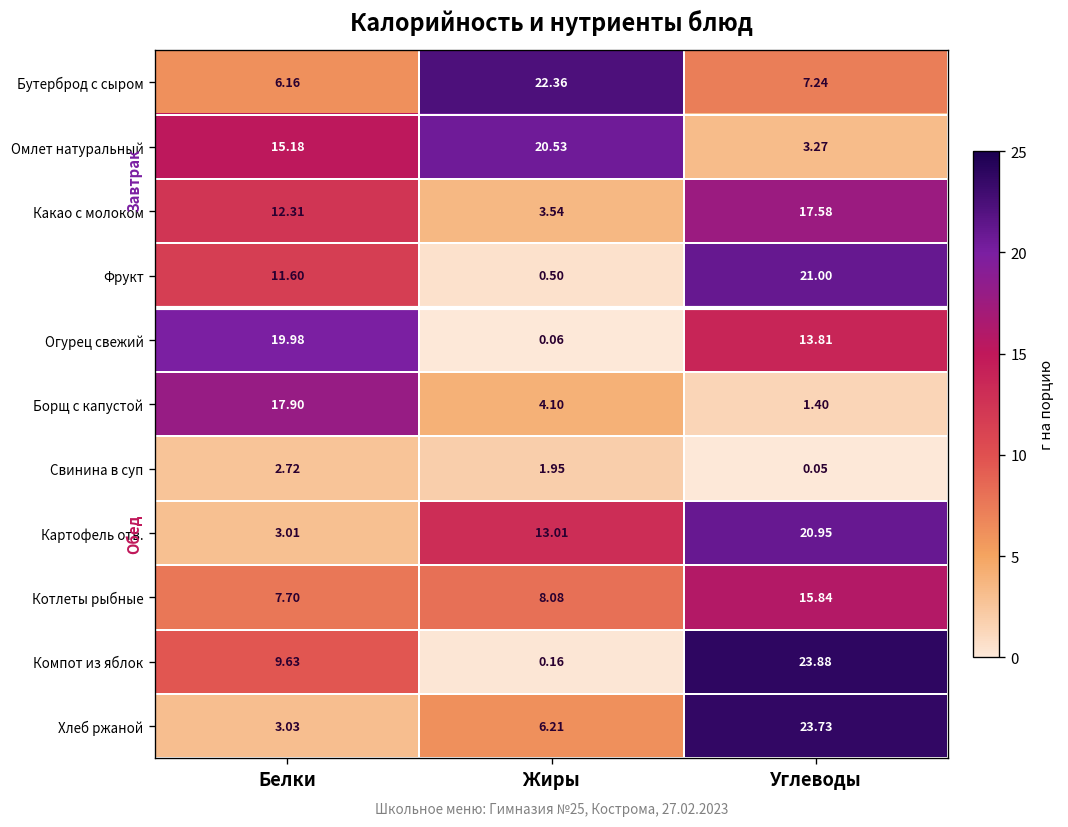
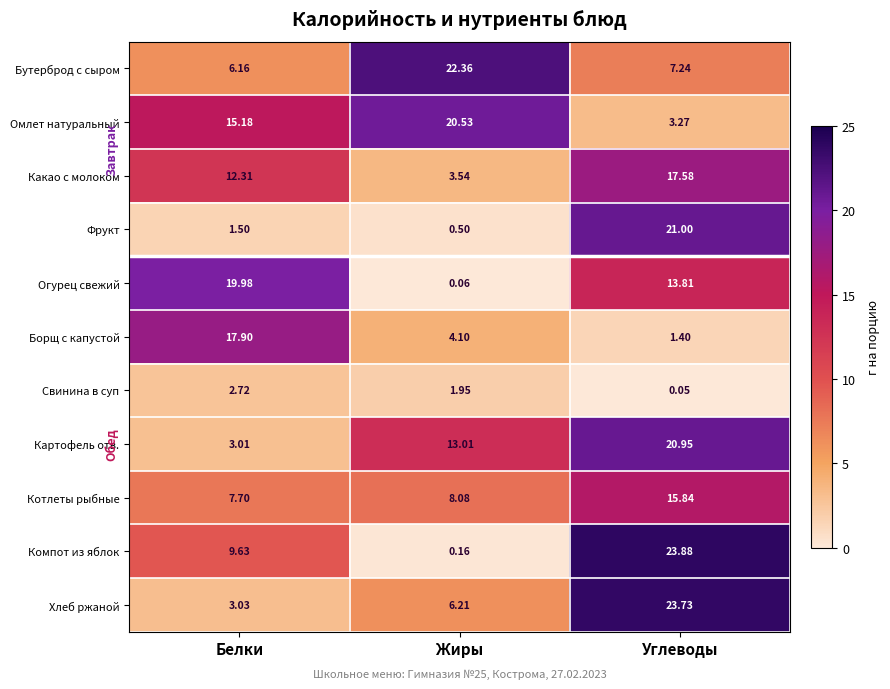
Фрукт, Белки: 11.60 -> 1.50
